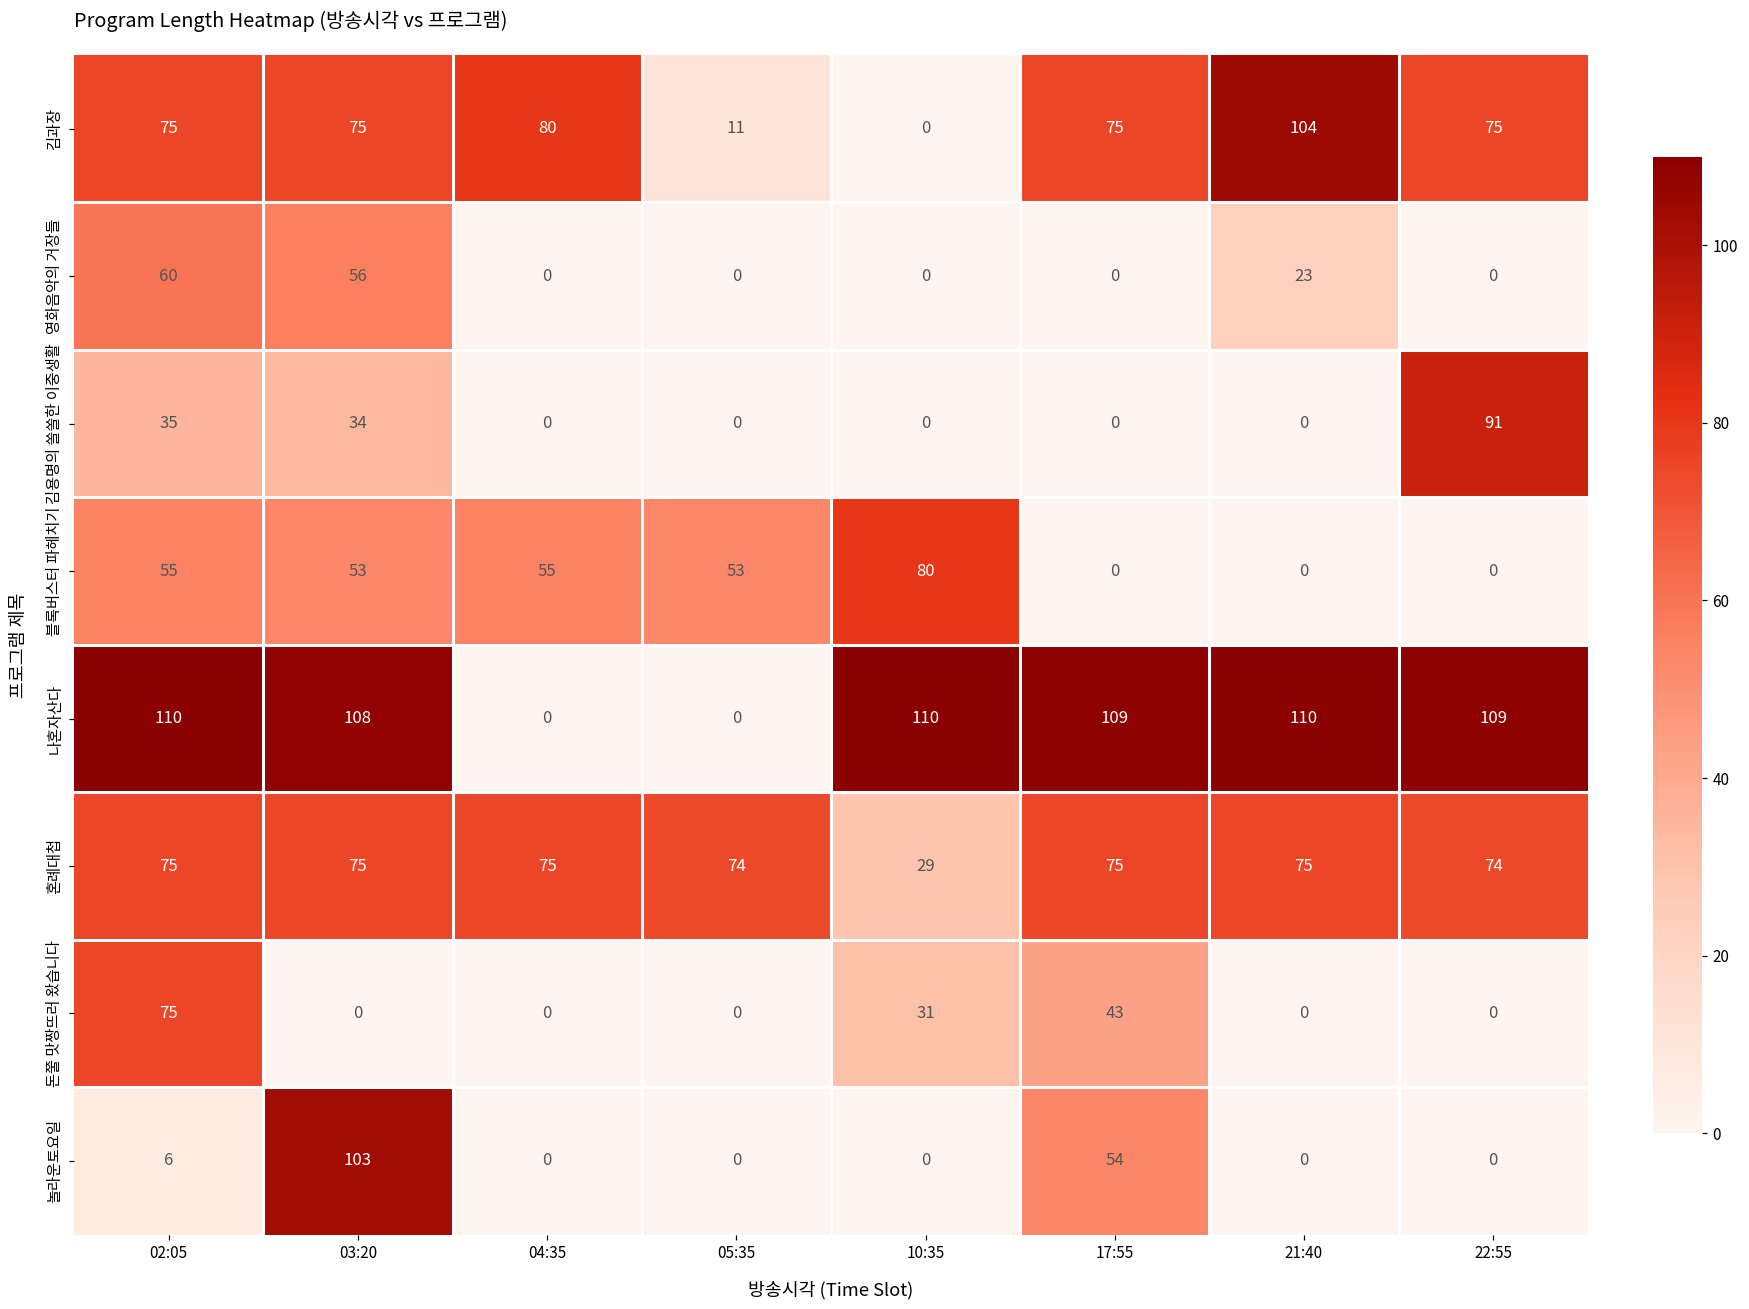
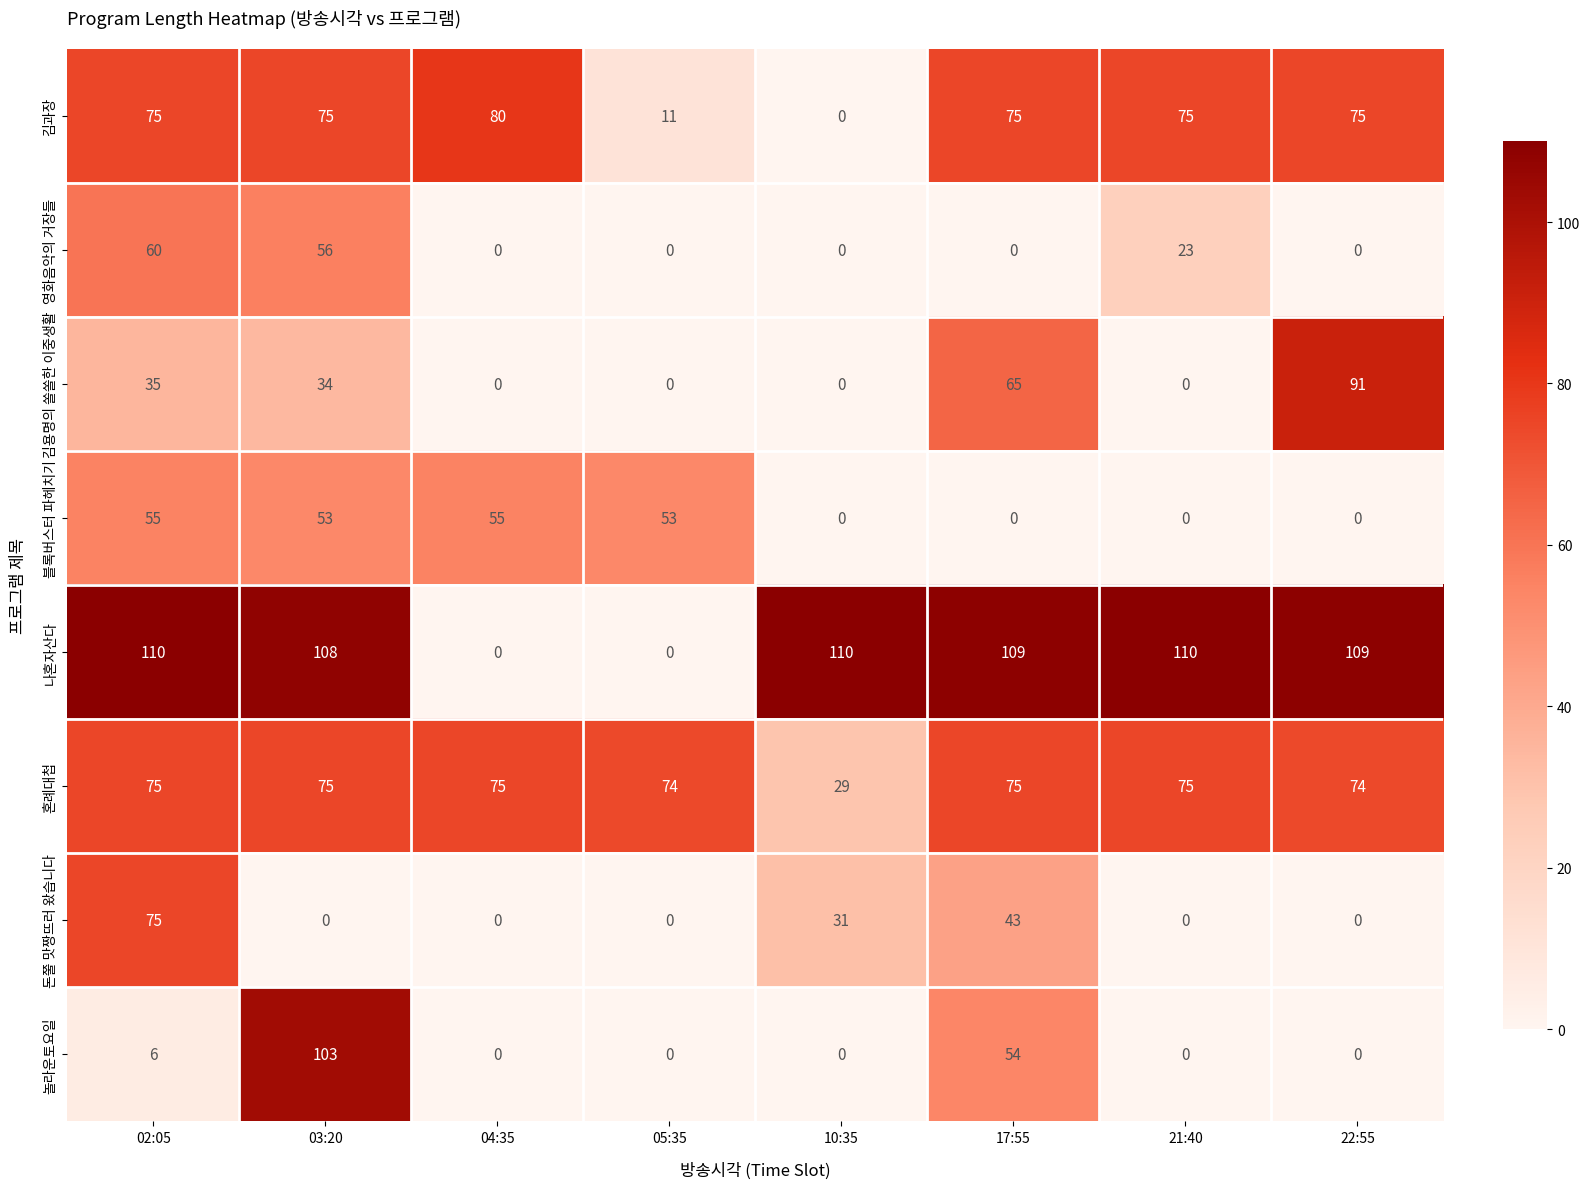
김과장, 21:40: 104 -> 75
김용명의 쏠쏠한 이중생활, 17:55: 0 -> 65
블록버스터 파헤치기, 10:35: 80 -> 0
